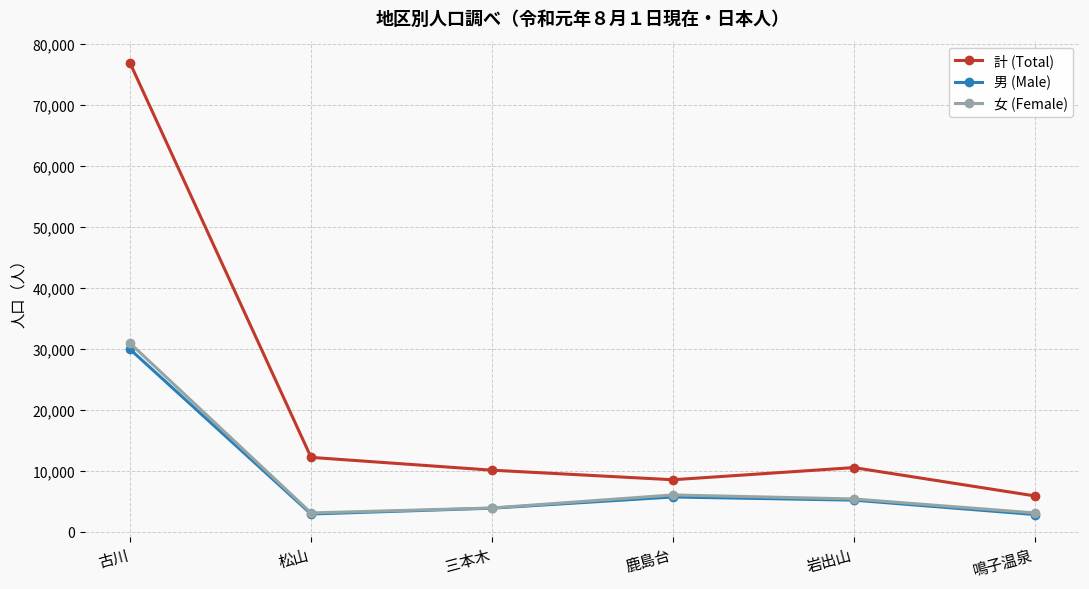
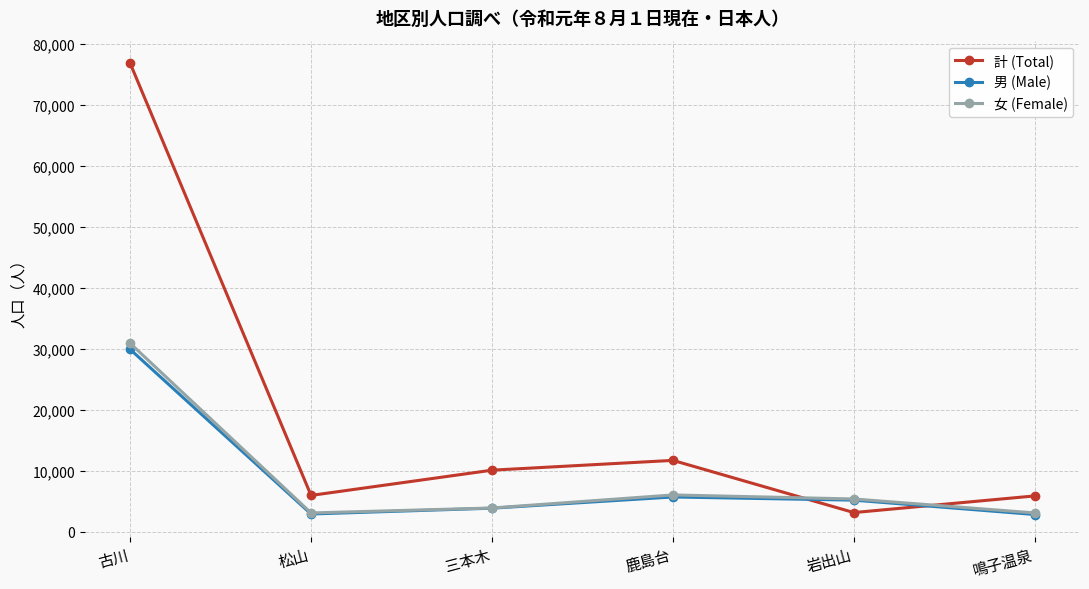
計 (Total), 松山: 12,000 -> 6,000
計 (Total), 鹿島台: 8,000 -> 12,000
計 (Total), 岩出山: 10,000 -> 3,000
